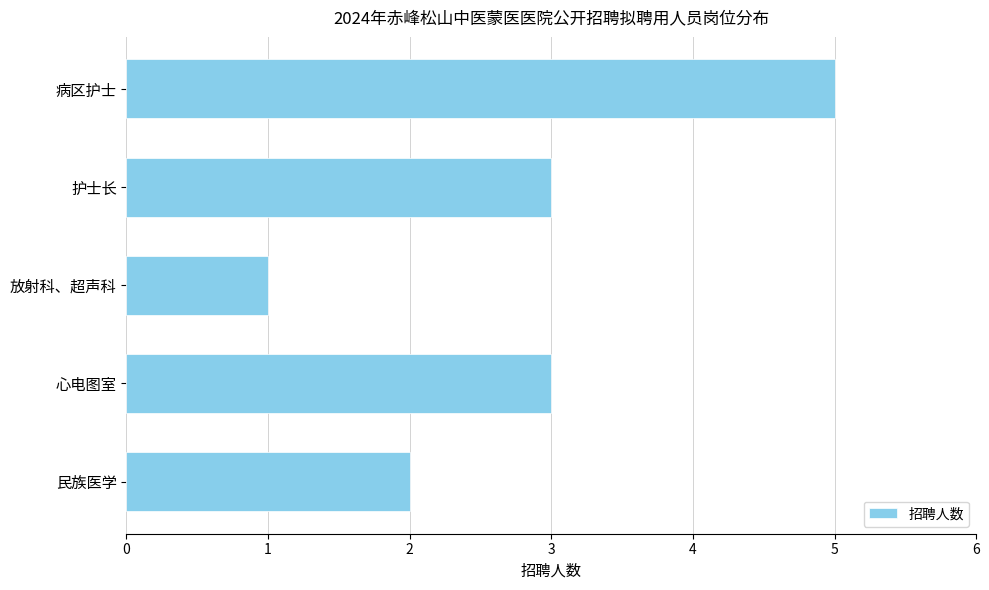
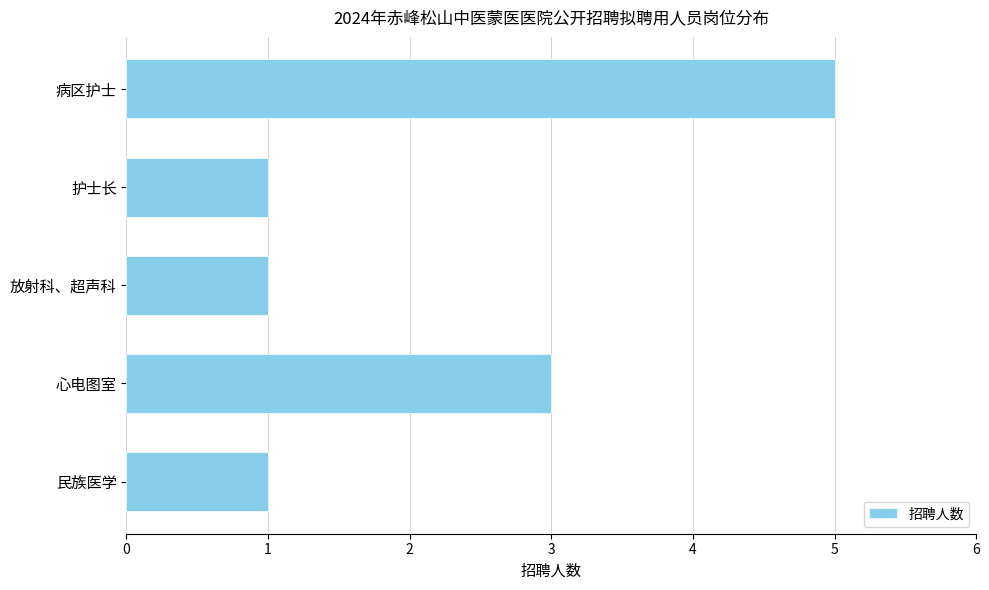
护士长: 3 -> 1
民族医学: 2 -> 1
